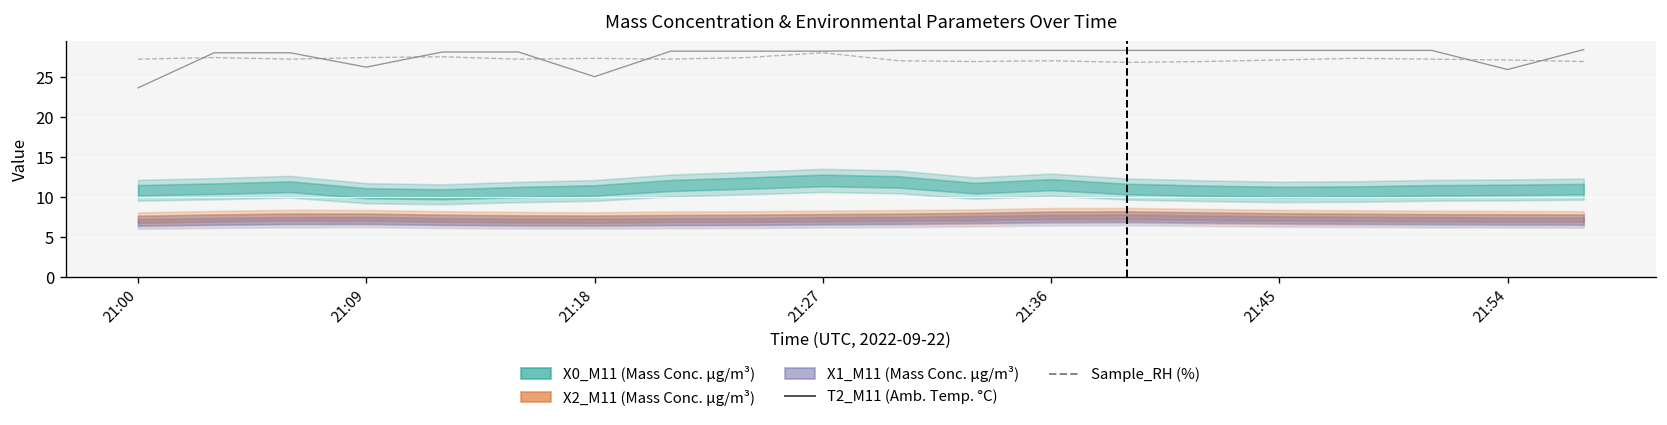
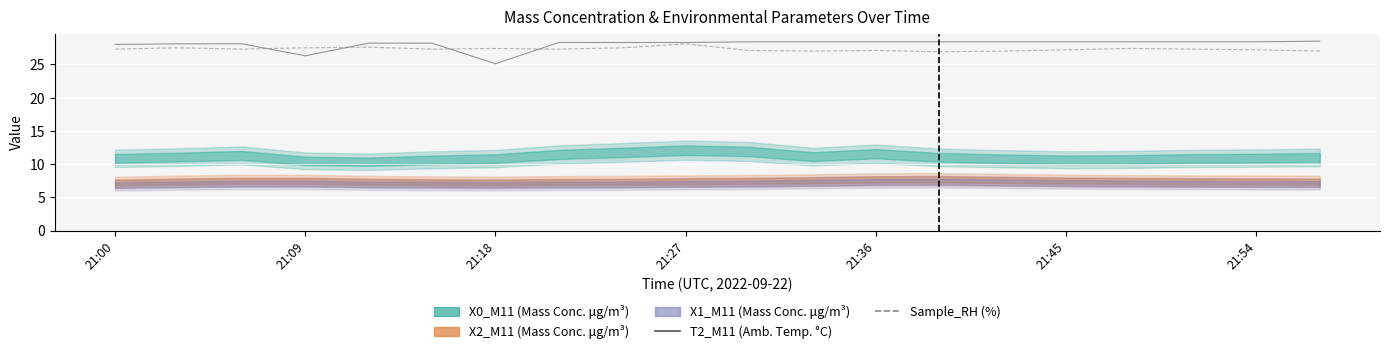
T2_M11 (Amb. Temp. °C), 21:00: 24 -> 28
T2_M11 (Amb. Temp. °C), 21:54: 26 -> 28
